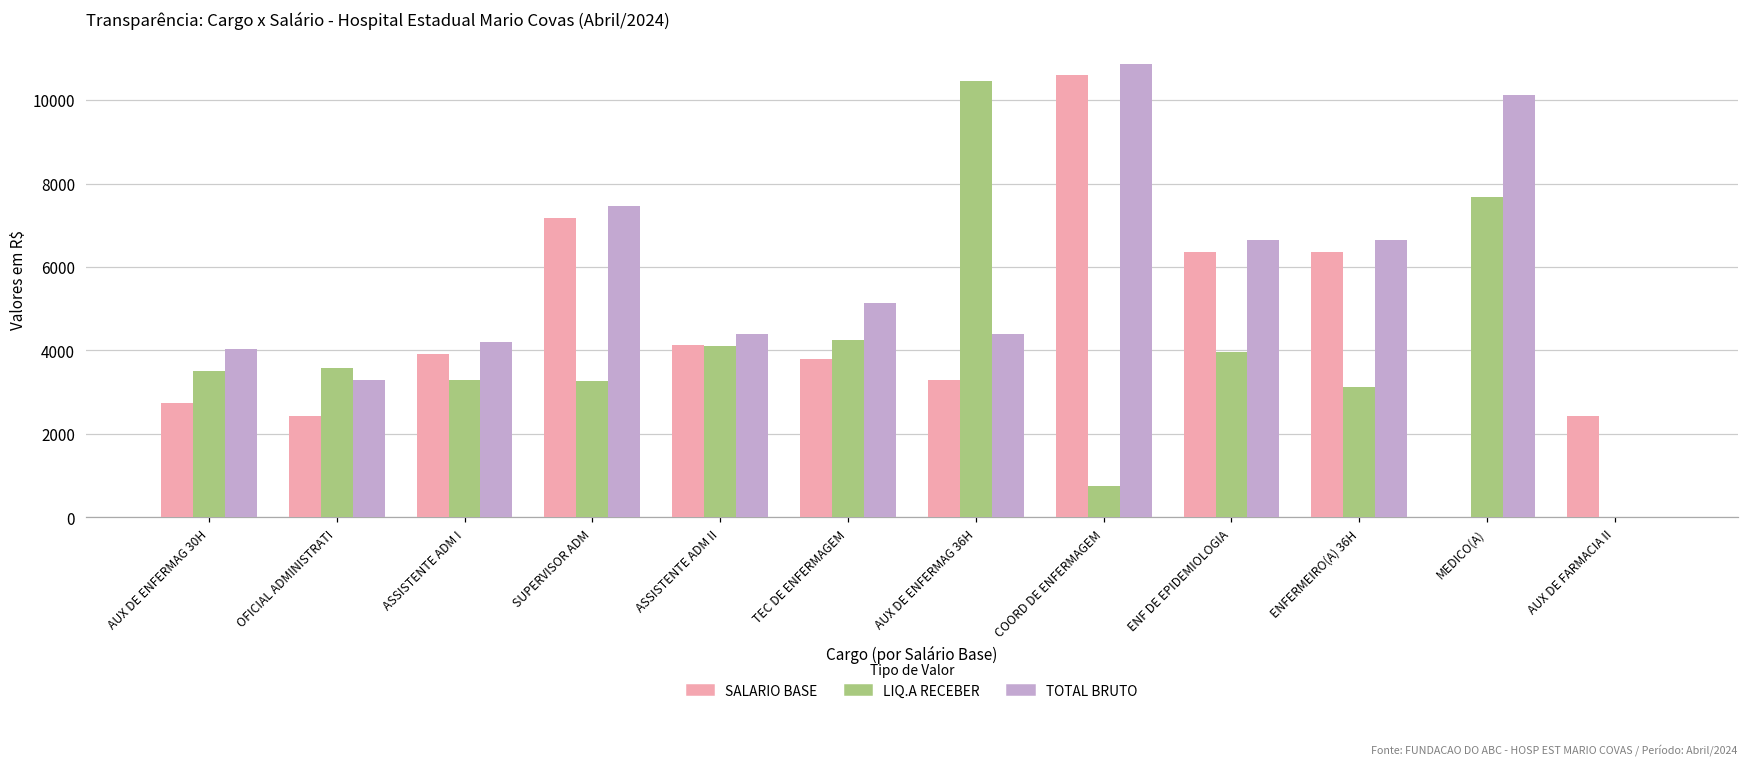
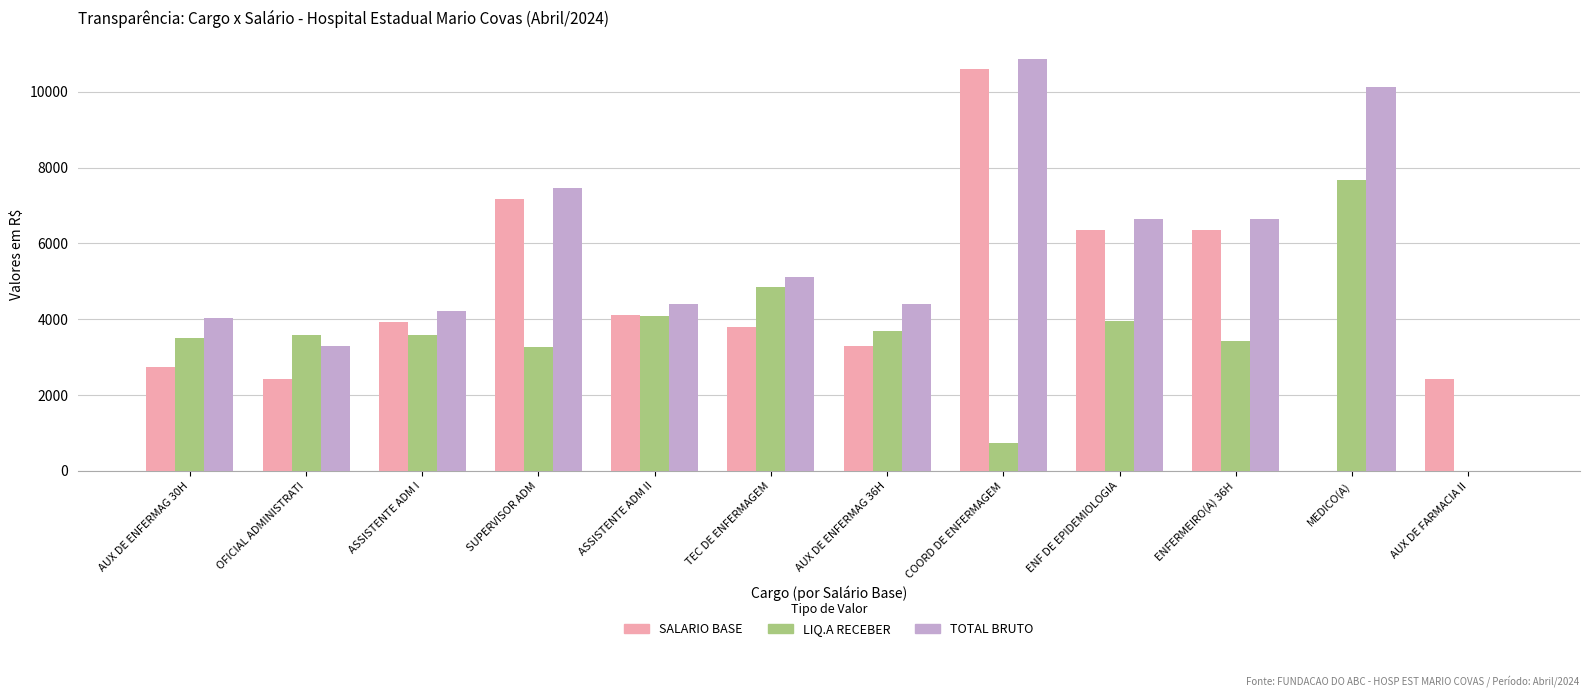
LIQ.A RECEBER, ASSISTENTE ADM I: 3300 -> 3600
LIQ.A RECEBER, TEC DE ENFERMAGEM: 4200 -> 4800
LIQ.A RECEBER, AUX DE ENFERMAG 36H: 10500 -> 3700
LIQ.A RECEBER, ENFERMEIRO(A) 36H: 3100 -> 3400
